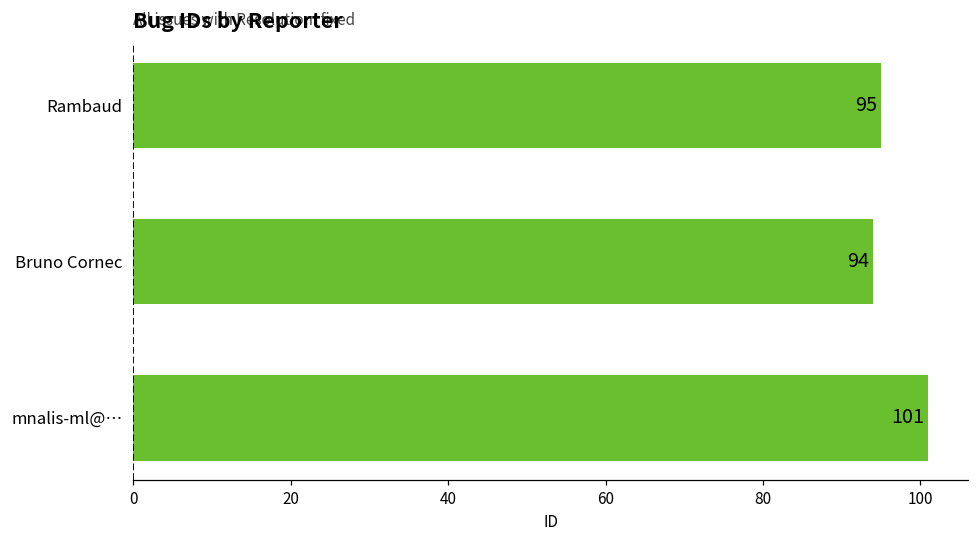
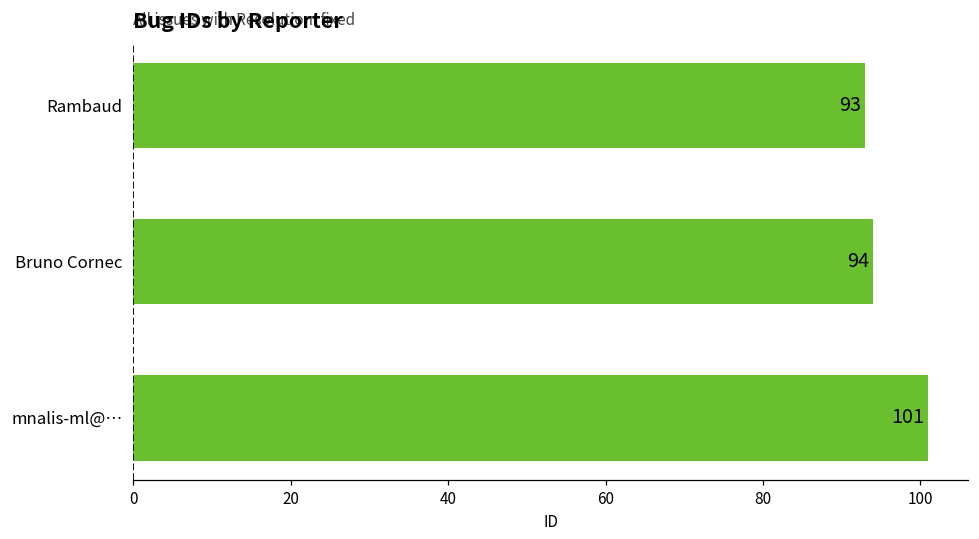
Rambaud: 95 -> 93
